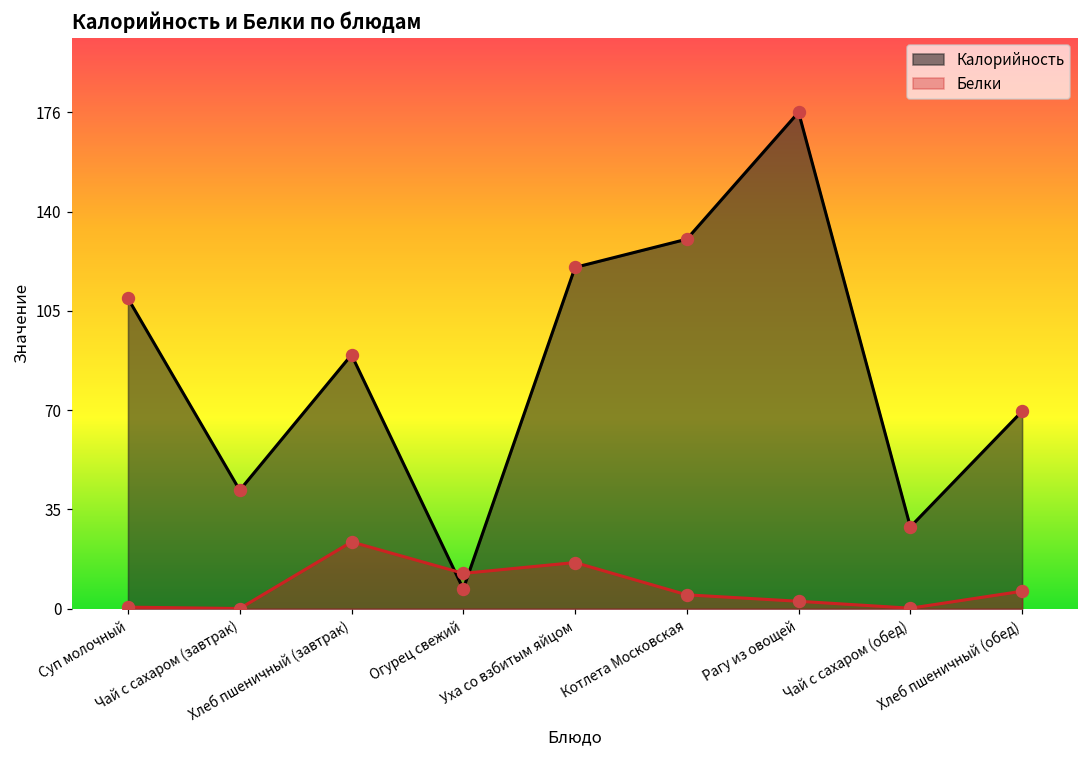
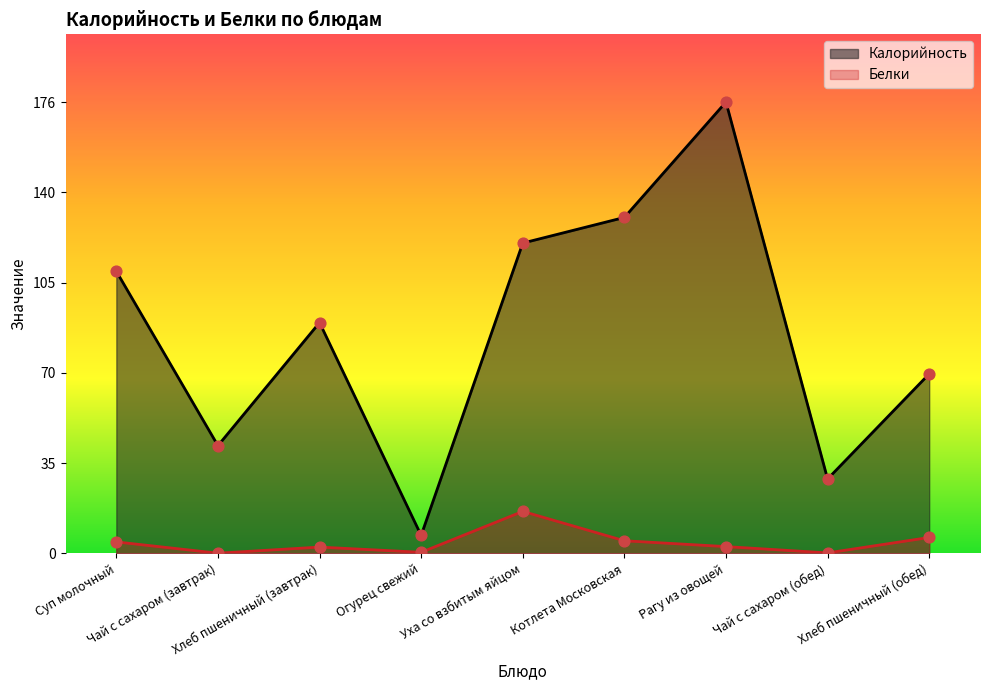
Белки, Суп молочный: 1 -> 4
Белки, Хлеб пшеничный (завтрак): 24 -> 2
Белки, Огурец свежий: 13 -> 0
